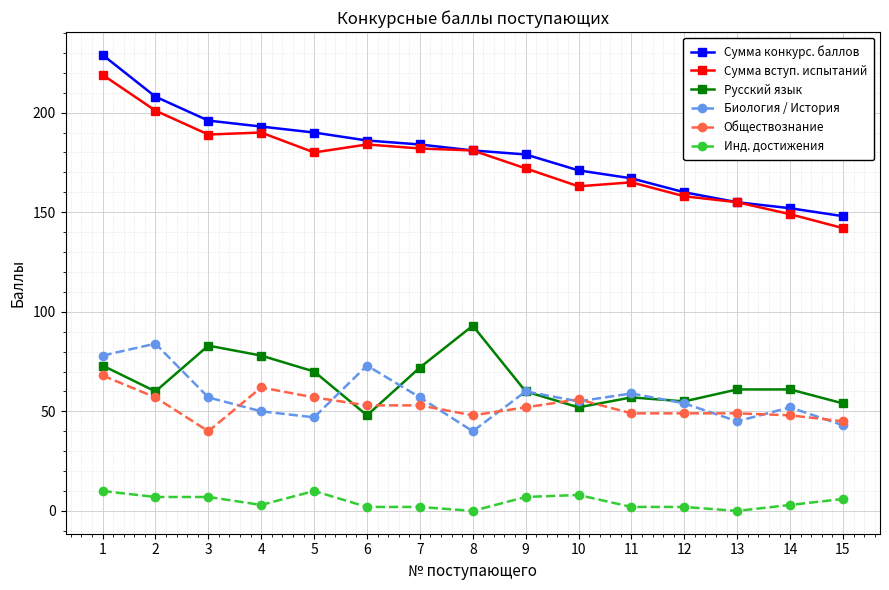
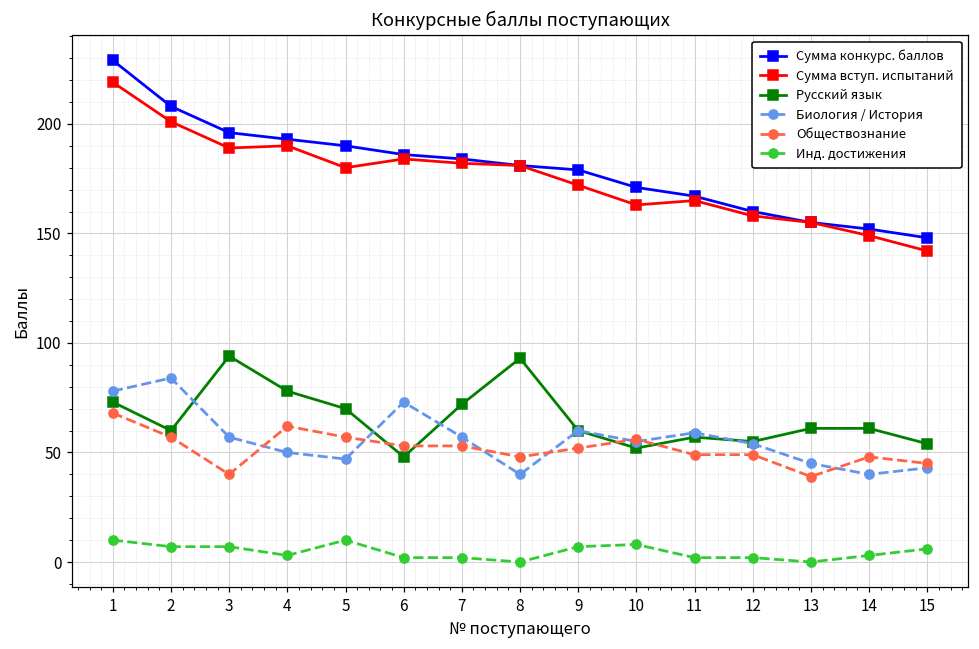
Русский язык, 3: 83 -> 94
Обществознание, 13: 49 -> 39
Биология / История, 14: 52 -> 40
